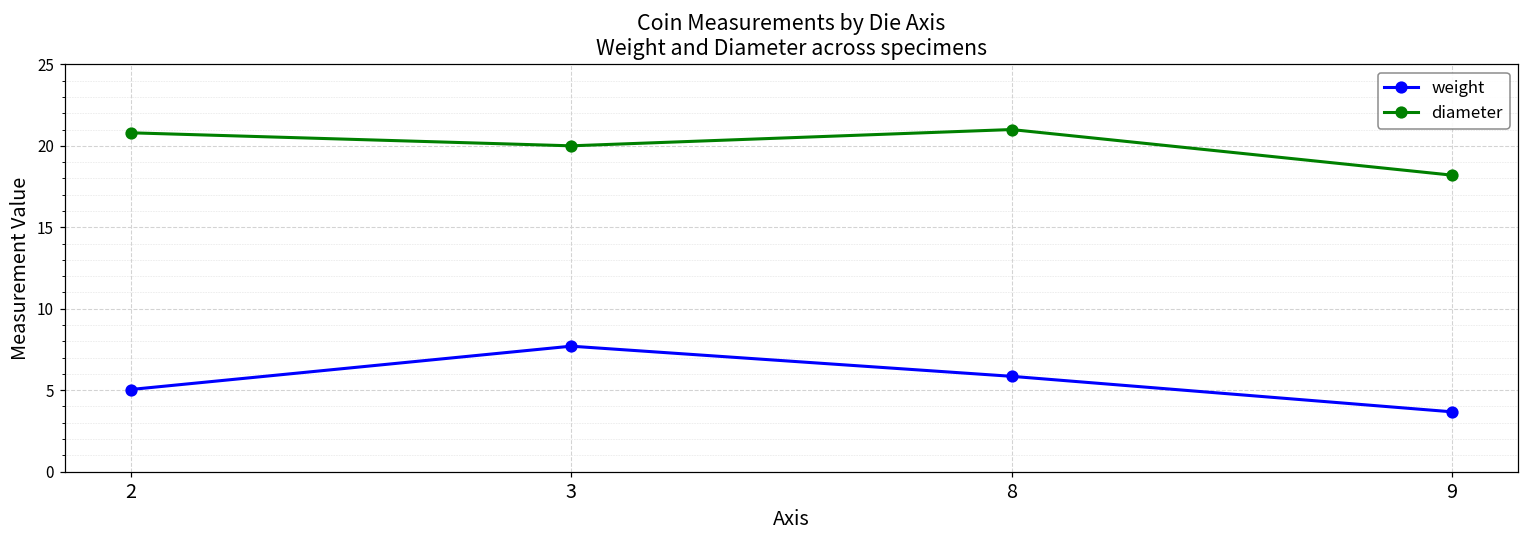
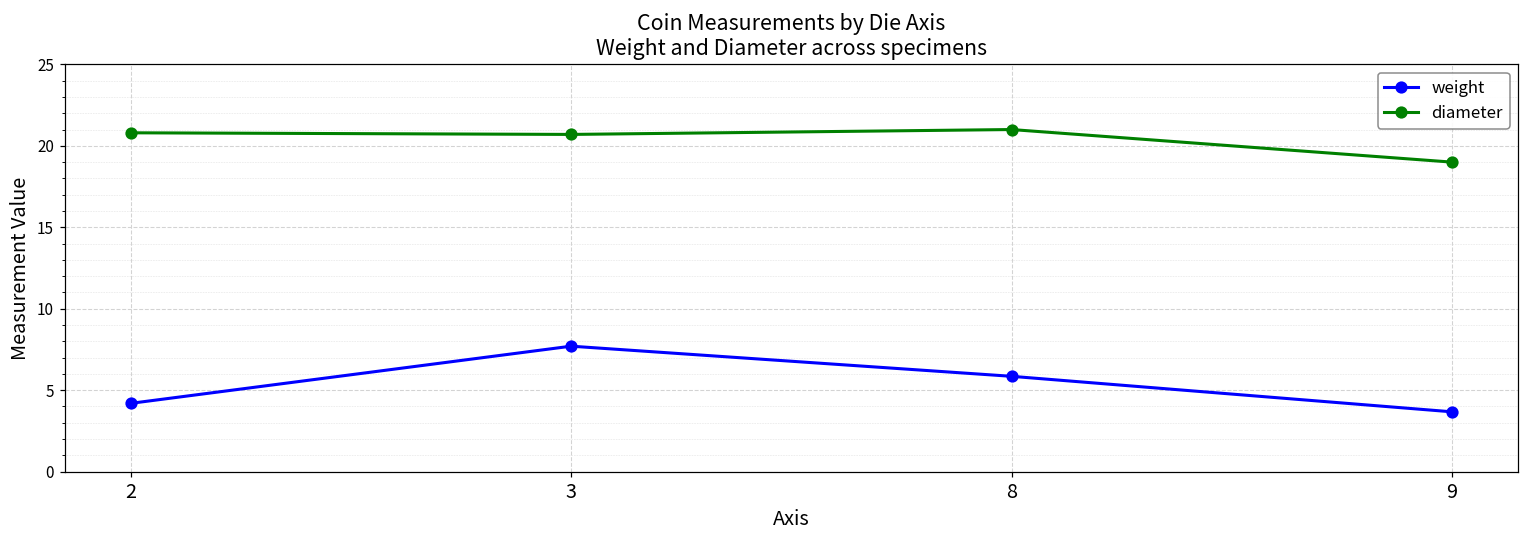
weight, 2: 5.0 -> 4.2
diameter, 3: 20.0 -> 20.7
diameter, 9: 18.2 -> 19.0
